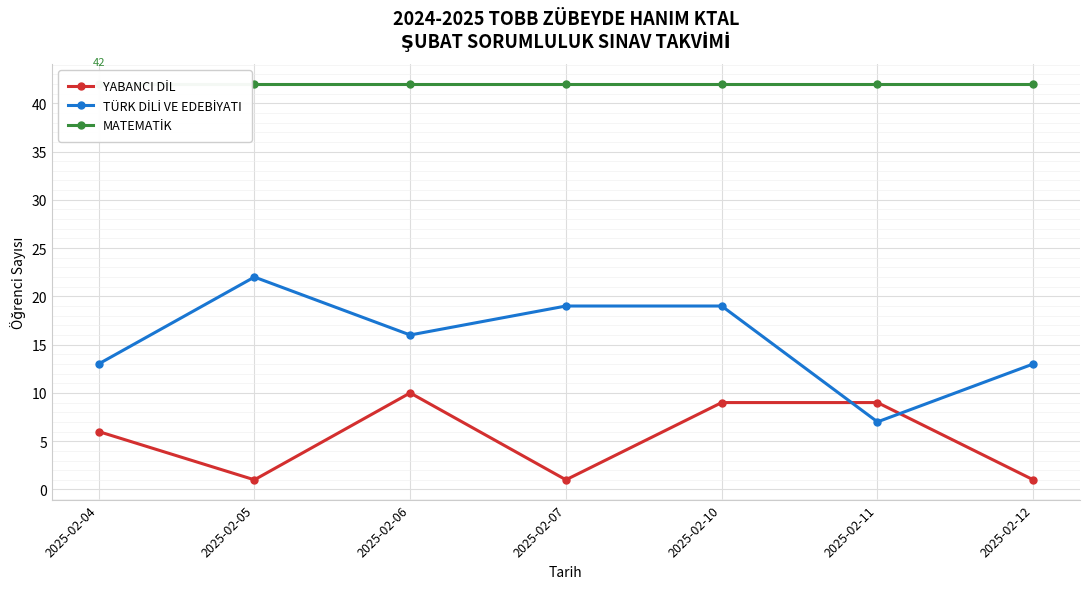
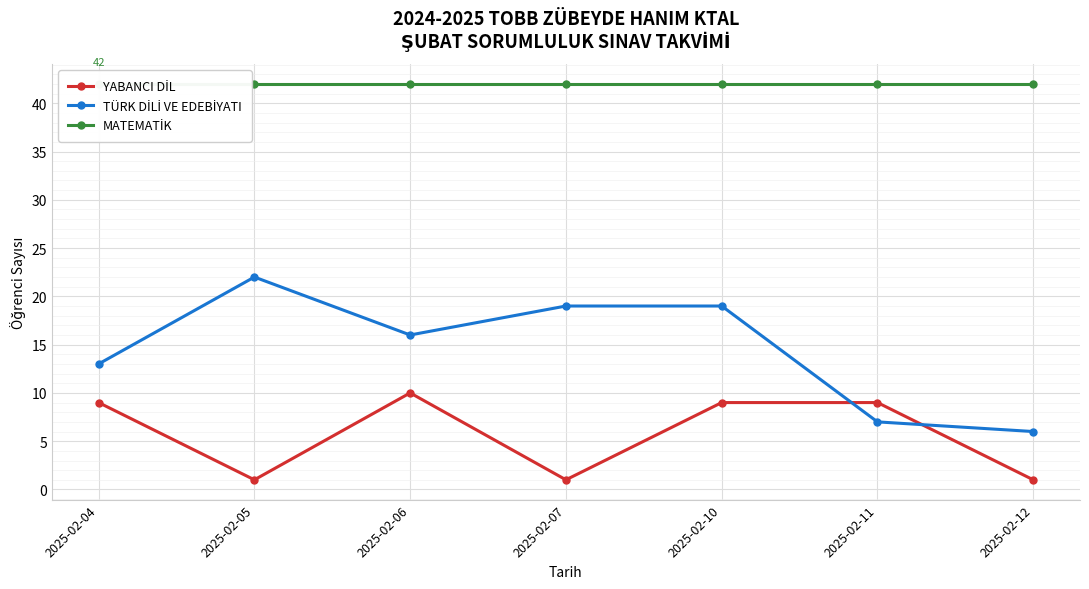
YABANCI DİL, 2025-02-04: 6 -> 9
TÜRK DİLİ VE EDEBİYATI, 2025-02-12: 13 -> 6
